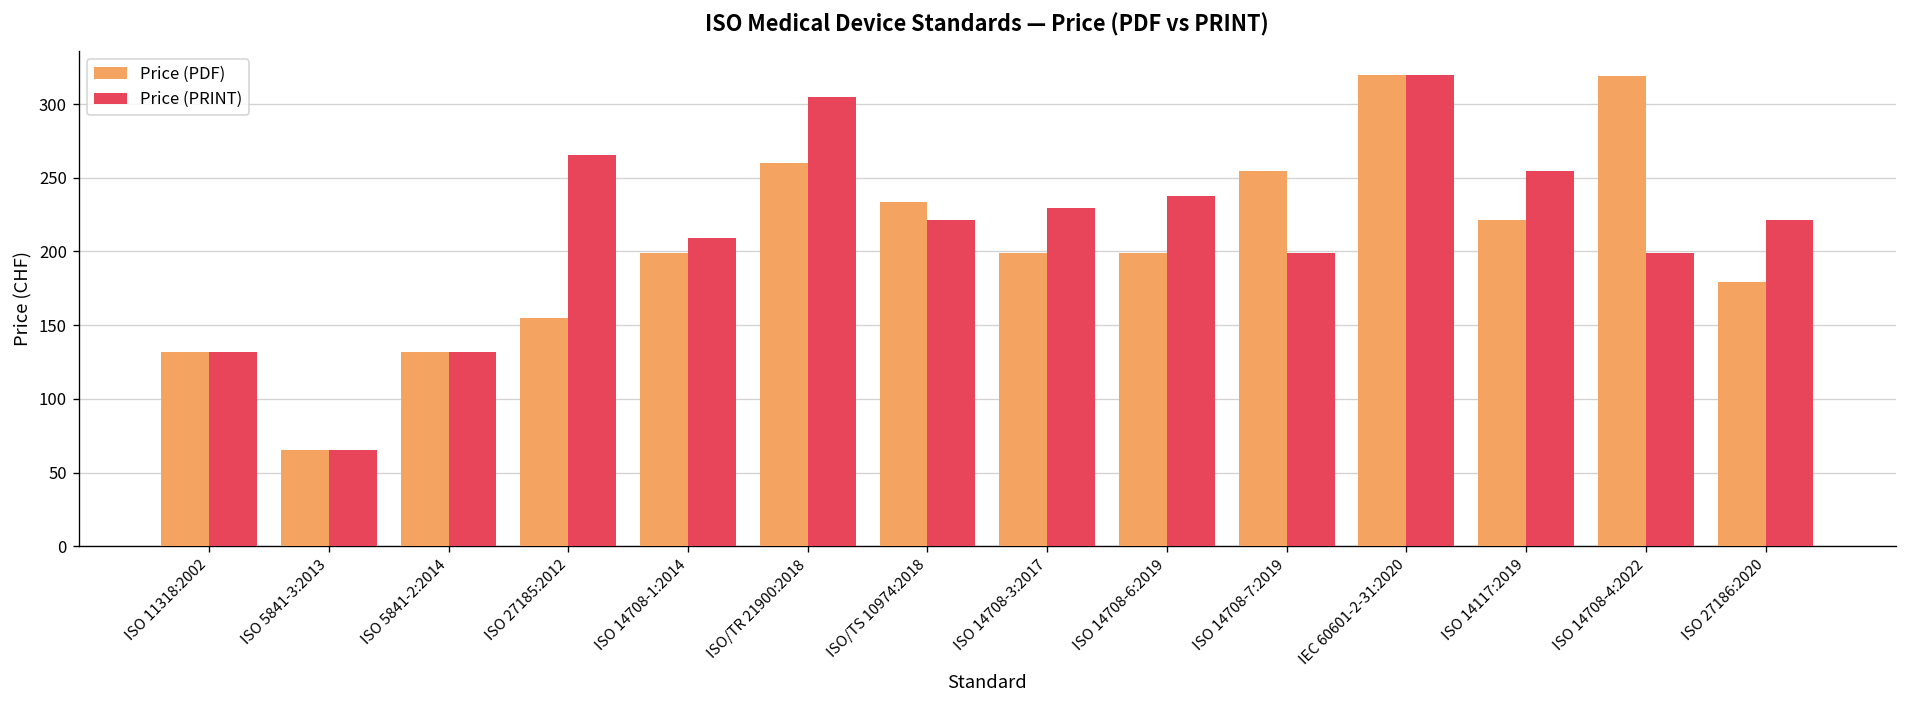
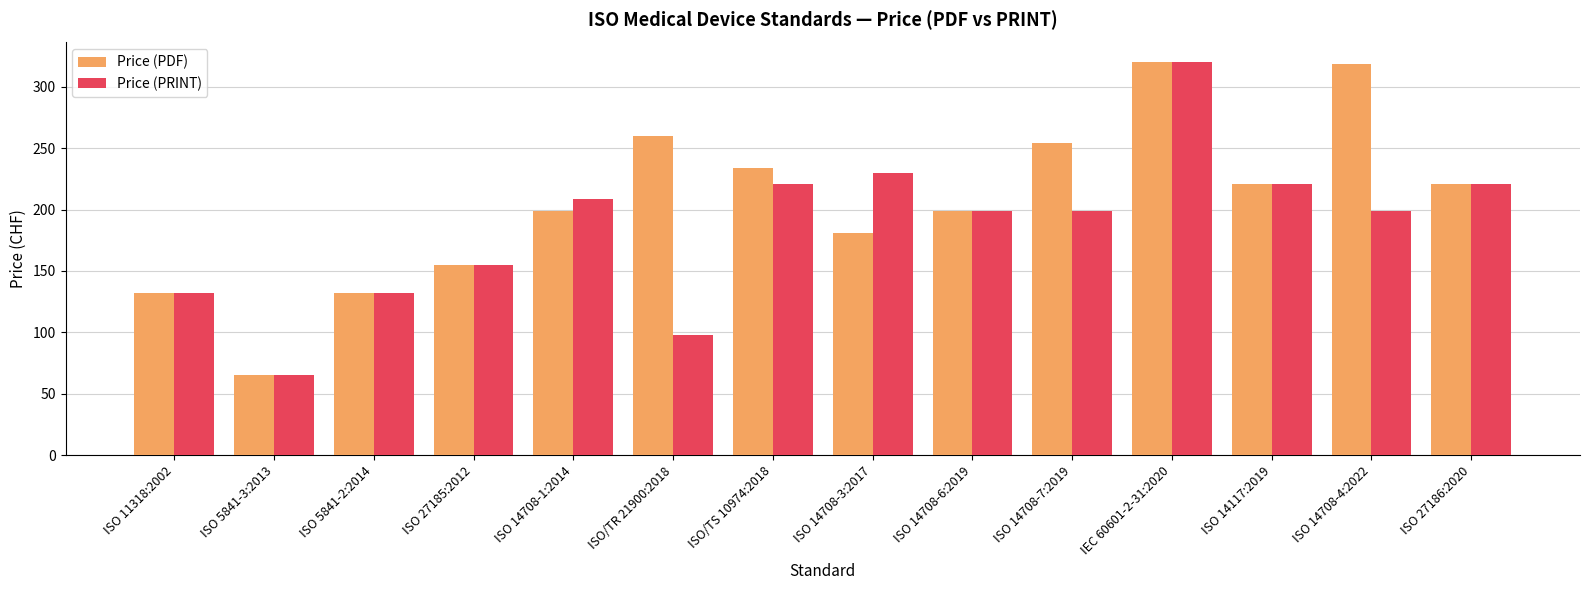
Price (PRINT), ISO 27185:2012: 266 -> 155
Price (PRINT), ISO/TR 21900:2018: 305 -> 98
Price (PDF), ISO 14708-3:2017: 199 -> 181
Price (PRINT), ISO 14708-6:2019: 237 -> 199
Price (PRINT), ISO 14117:2019: 255 -> 221
Price (PDF), ISO 27186:2020: 180 -> 221
